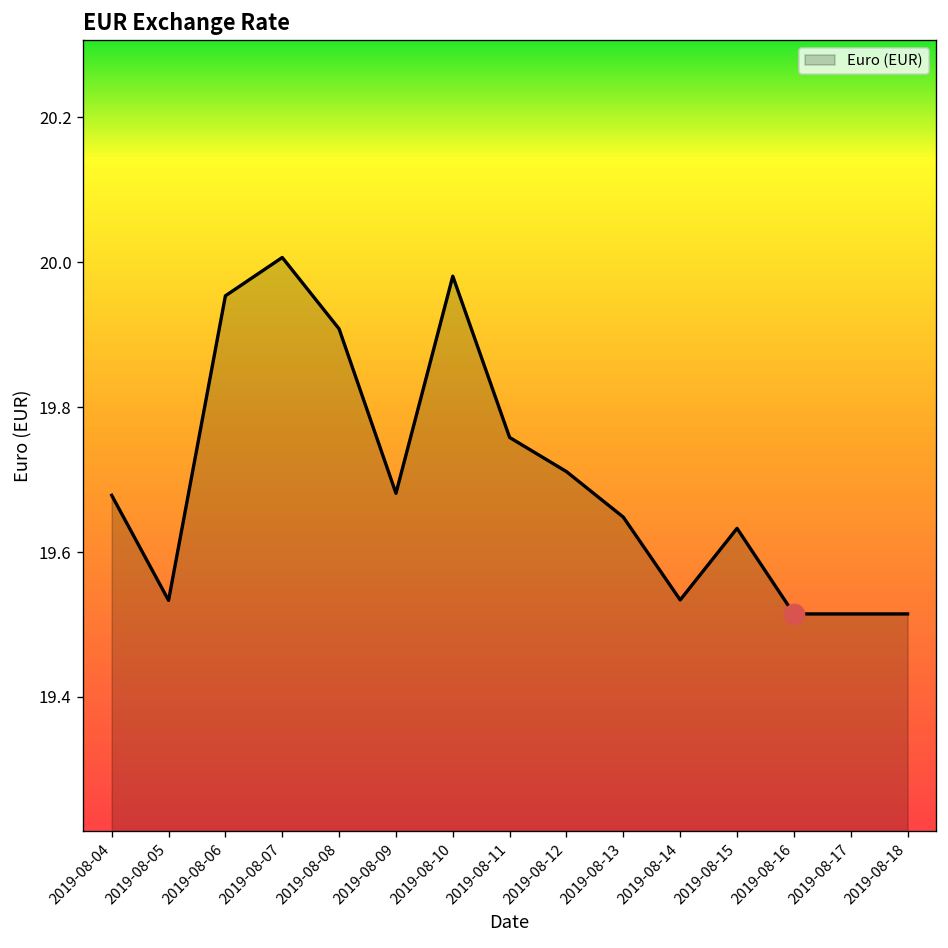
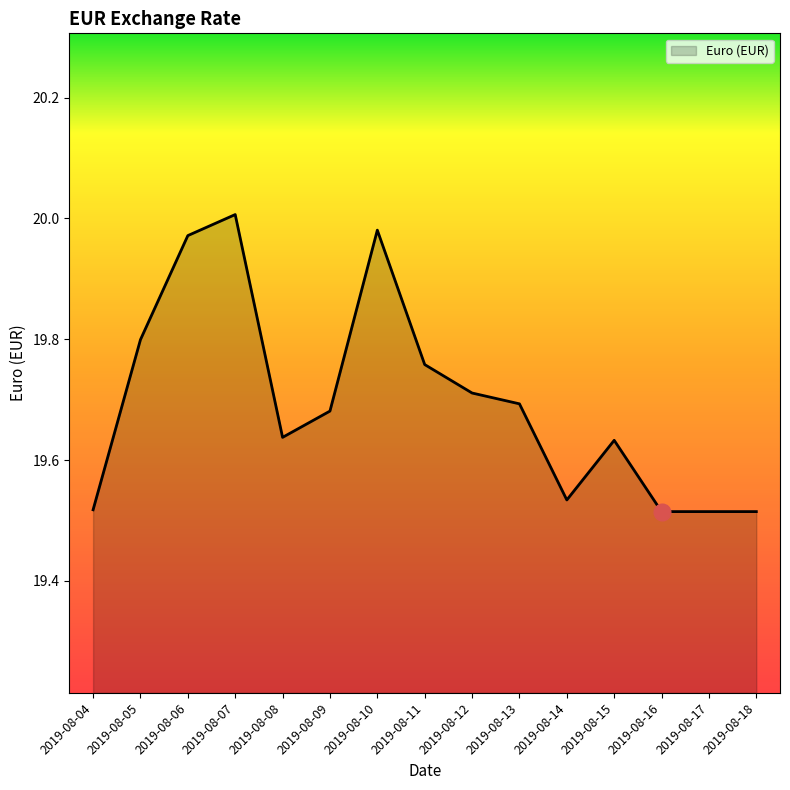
Euro (EUR), 2019-08-04: 19.68 -> 19.52
Euro (EUR), 2019-08-05: 19.53 -> 19.80
Euro (EUR), 2019-08-06: 19.95 -> 19.97
Euro (EUR), 2019-08-08: 19.91 -> 19.64
Euro (EUR), 2019-08-13: 19.65 -> 19.69
